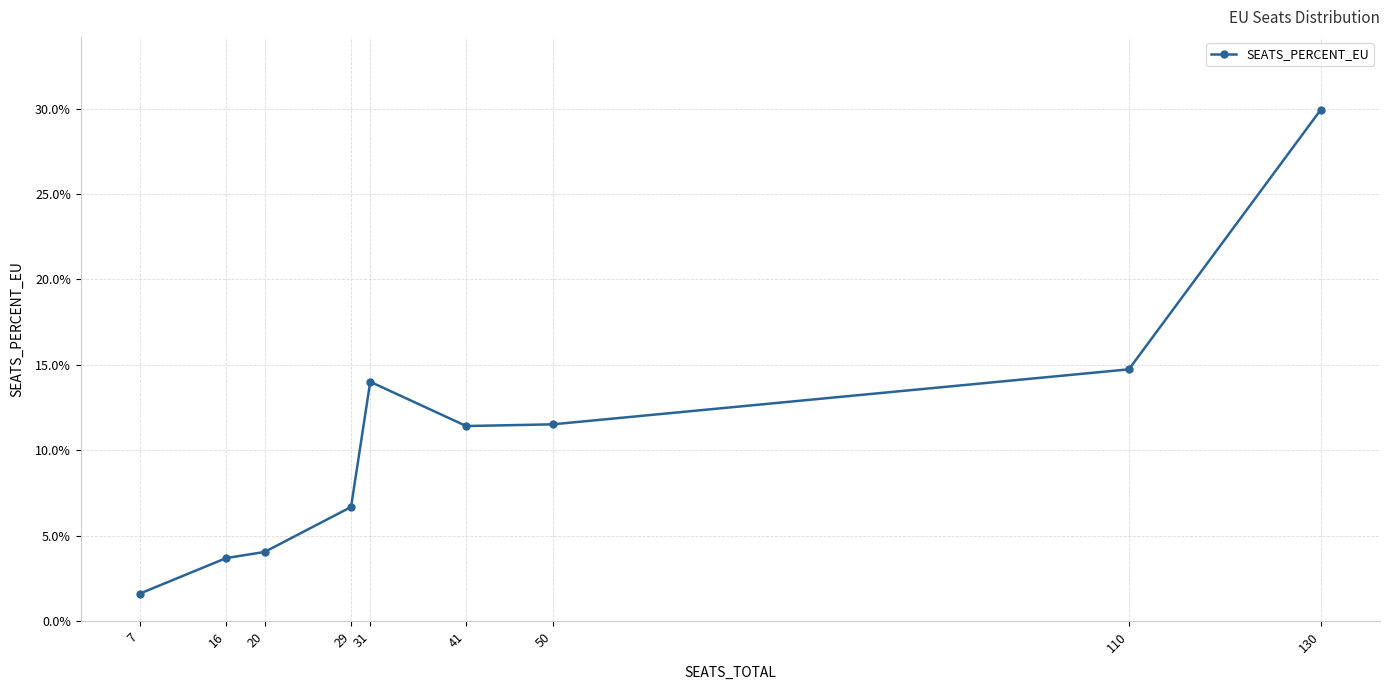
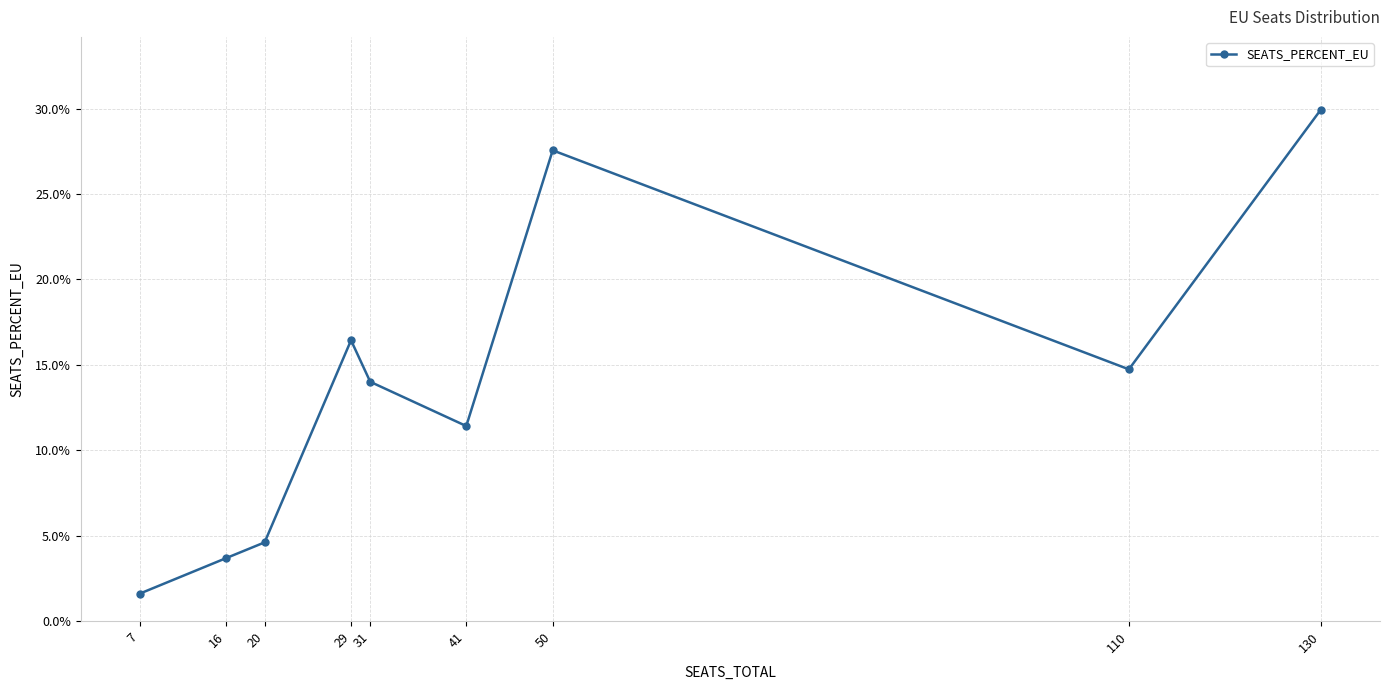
20: 4.1% -> 4.6%
29: 6.7% -> 16.4%
50: 11.5% -> 27.6%
